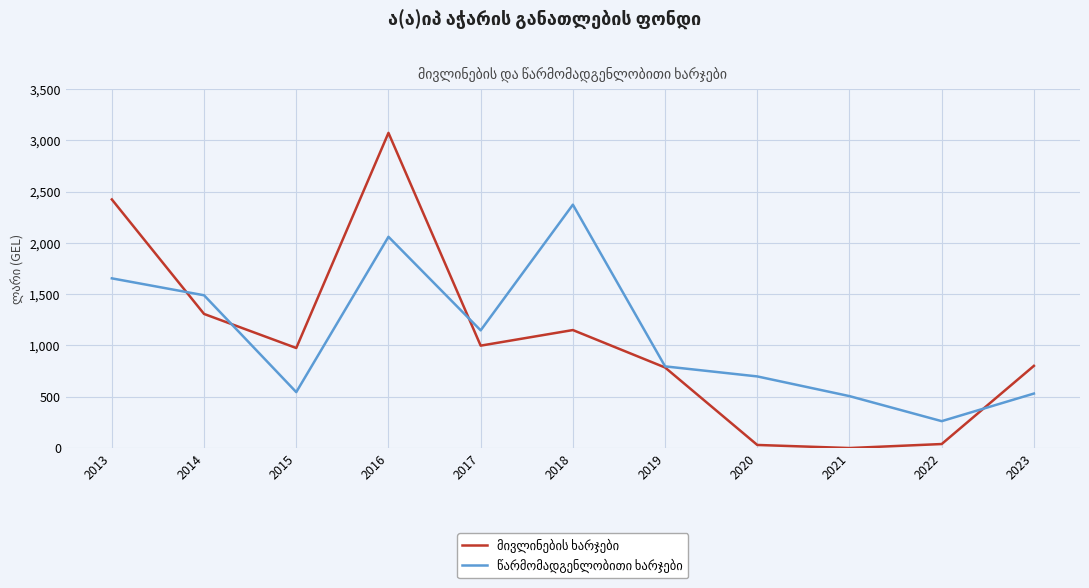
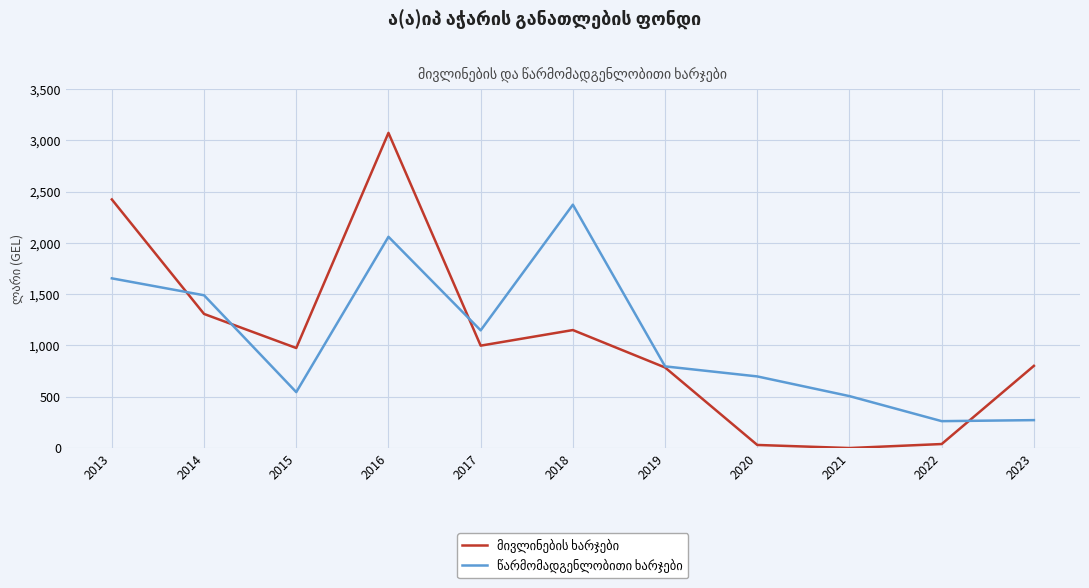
წარმომადგენლობითი ხარჯები, 2023: 530 -> 270
